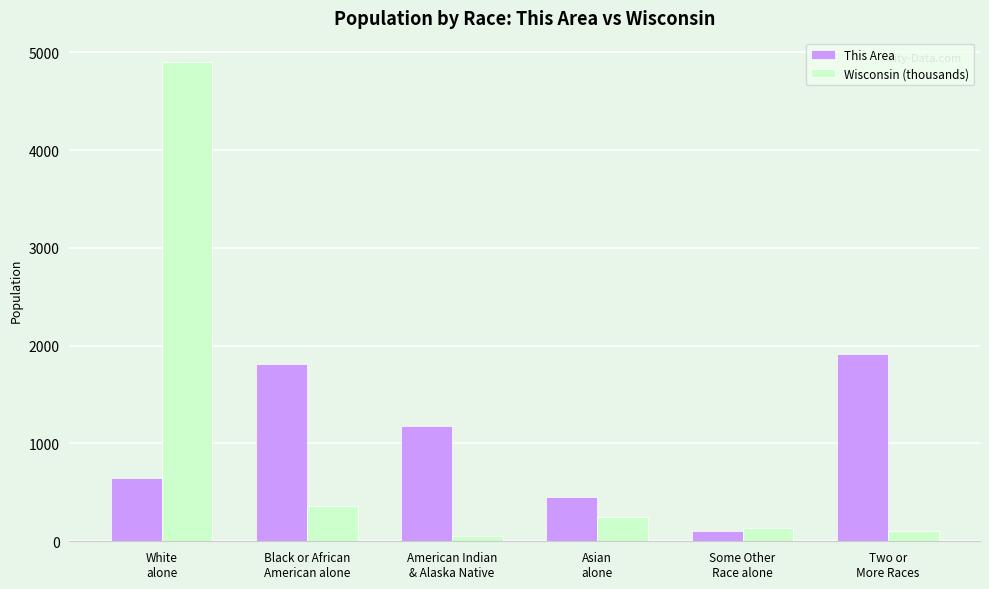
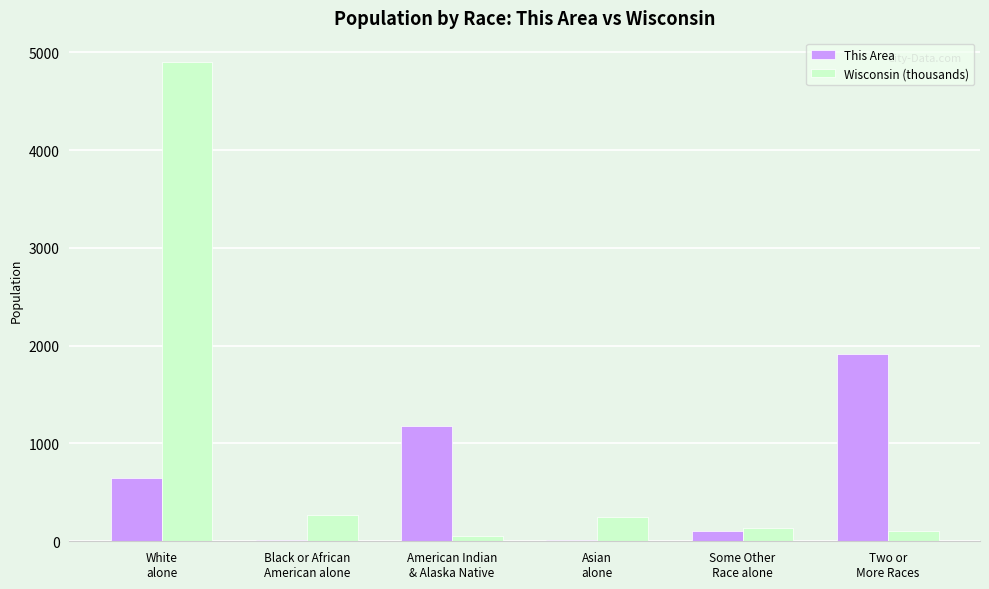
This Area, Black or African American alone: 1800 -> 0
Wisconsin (thousands), Black or African American alone: 400 -> 300
This Area, Asian alone: 500 -> 0
